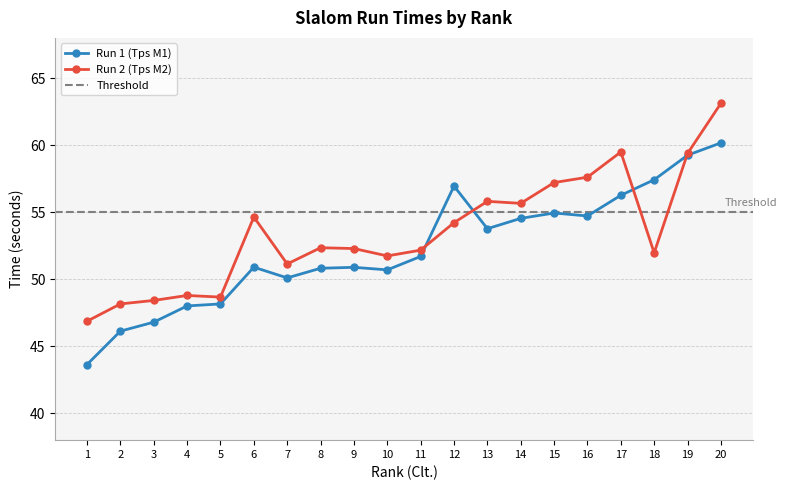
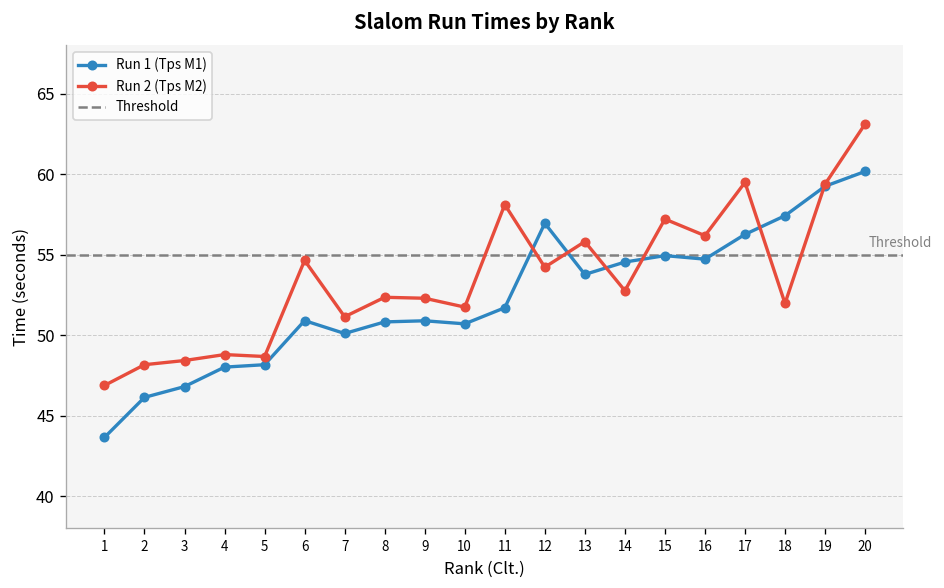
Run 2 (Tps M2), 11: 52.2 -> 58.1
Run 2 (Tps M2), 14: 55.7 -> 52.8
Run 2 (Tps M2), 16: 57.6 -> 56.2
